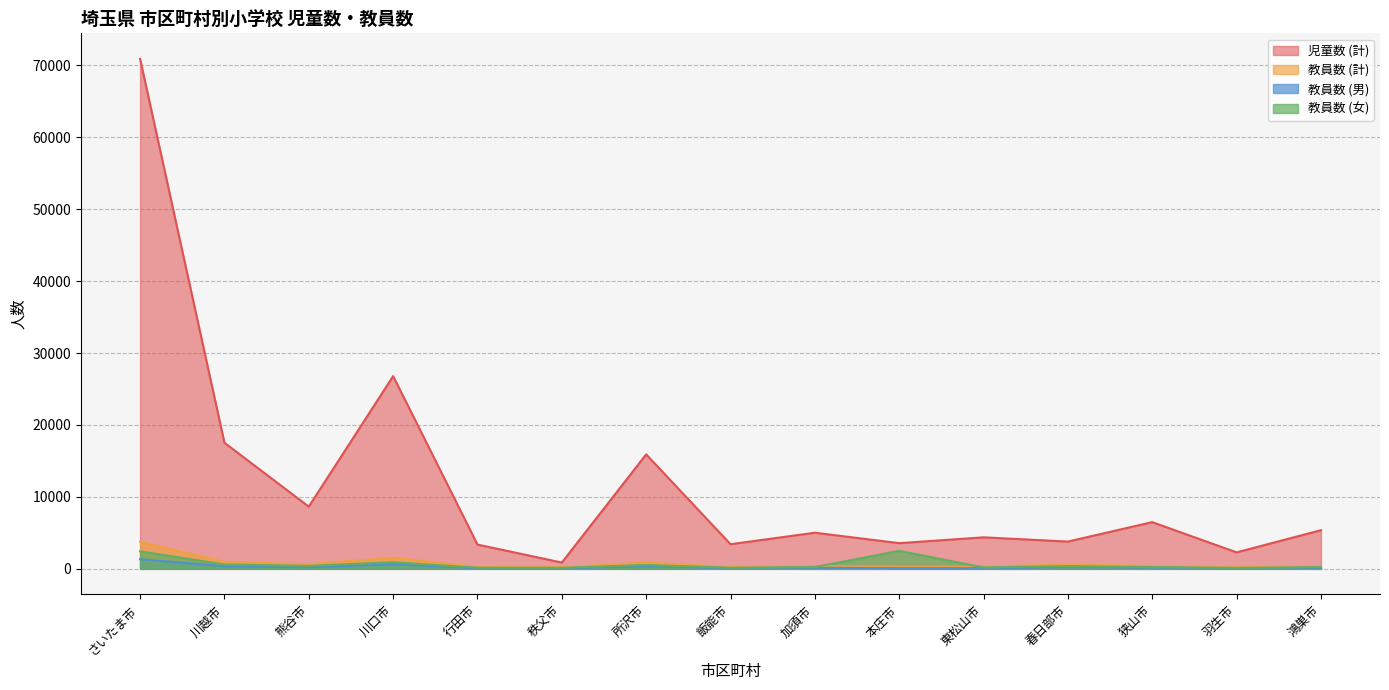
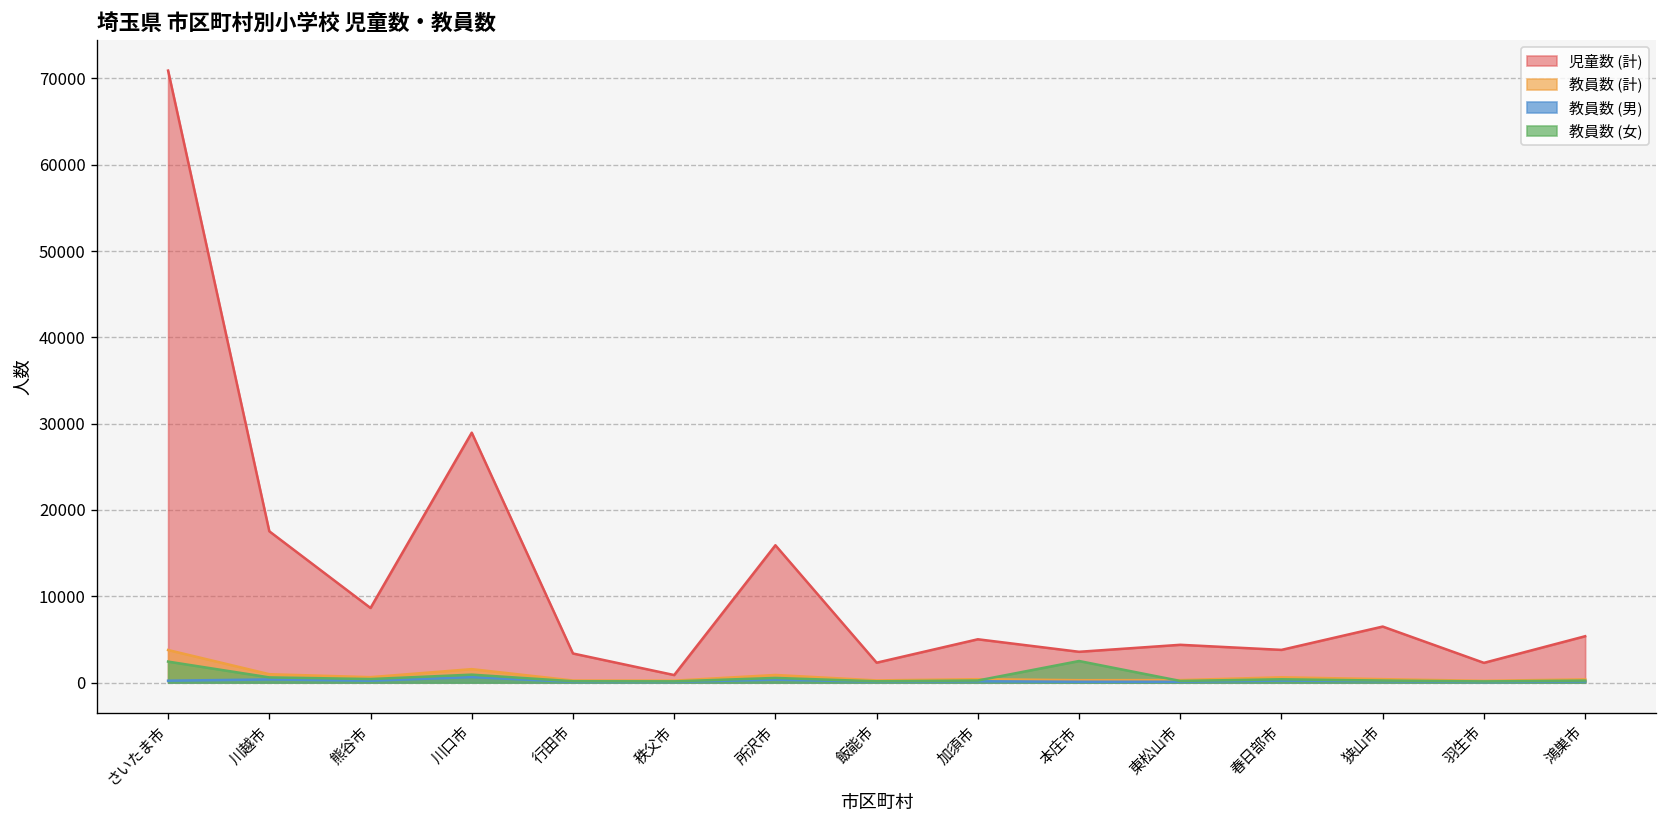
教員数 (男), さいたま市: 1000 -> 0
児童数 (計), 川口市: 27000 -> 29000
児童数 (計), 飯能市: 3000 -> 2000
